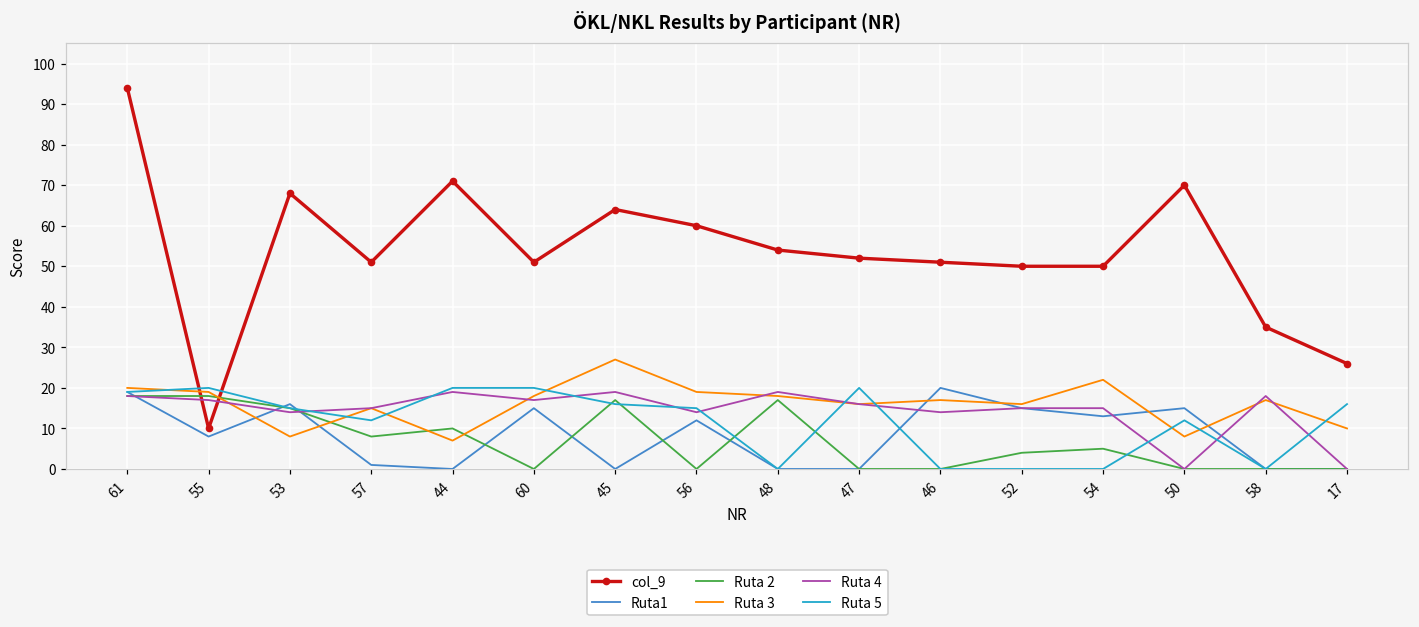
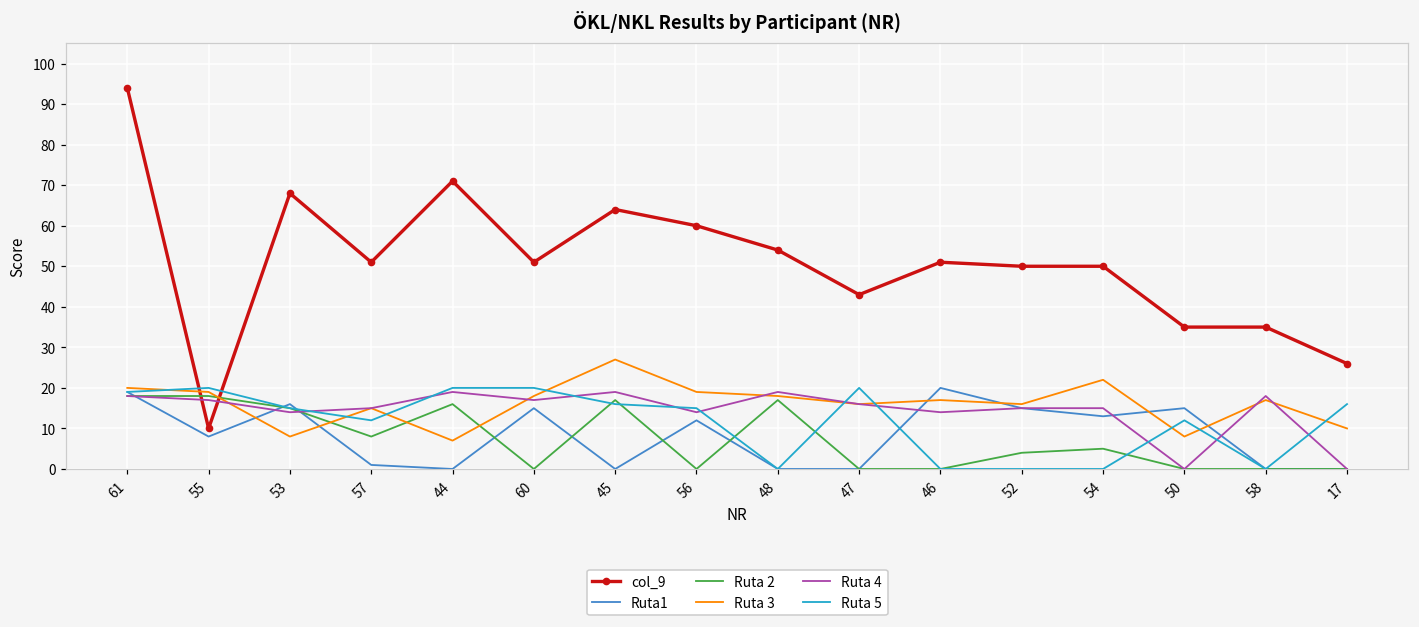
Ruta 2, 44: 10 -> 16
col_9, 47: 52 -> 43
col_9, 50: 70 -> 35
